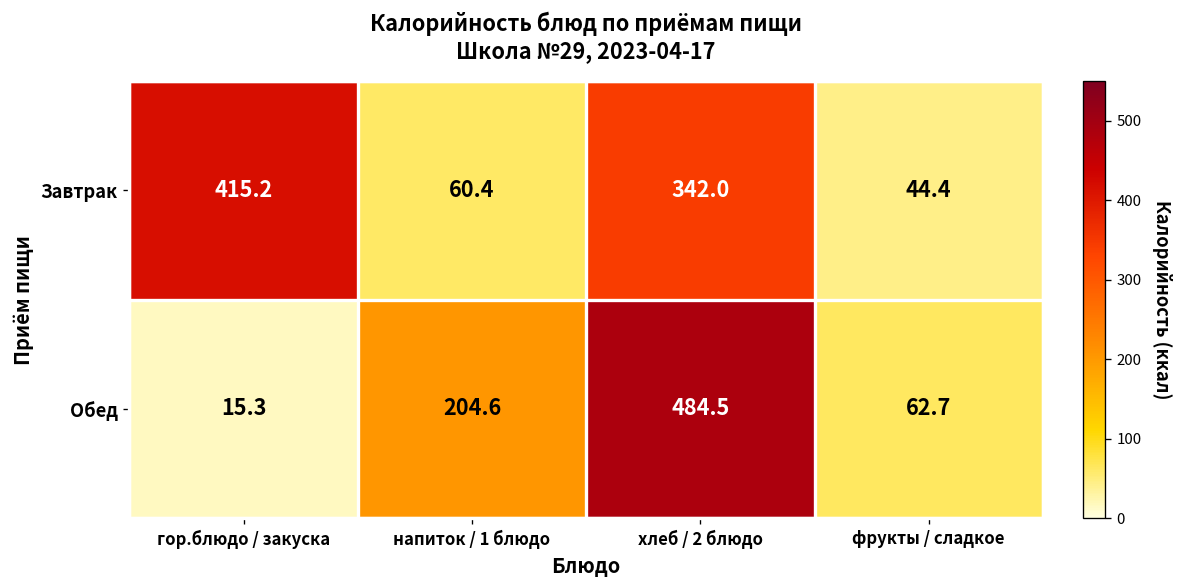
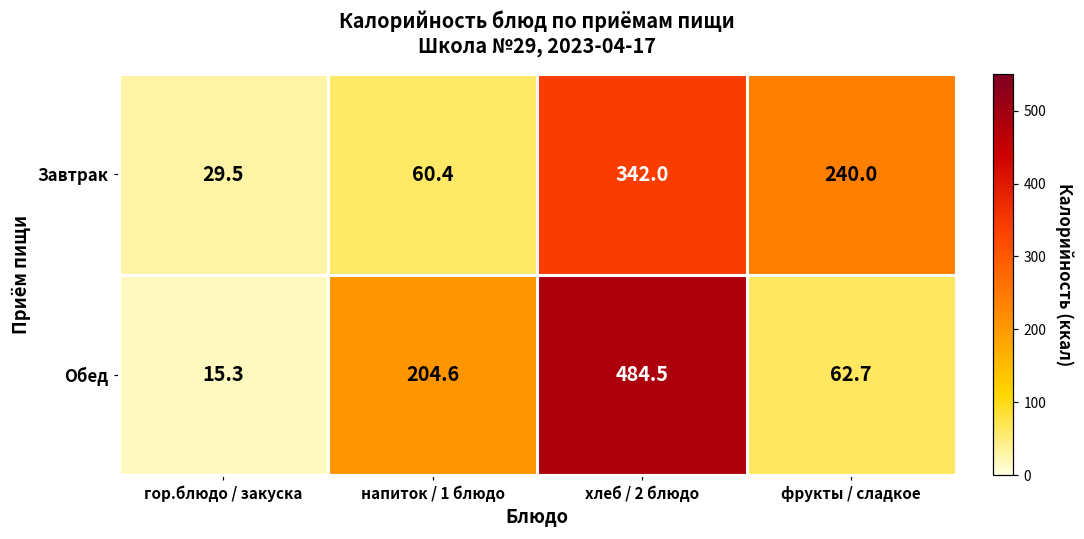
Завтрак, гор.блюдо / закуска: 415.2 -> 29.5
Завтрак, фрукты / сладкое: 44.4 -> 240.0
